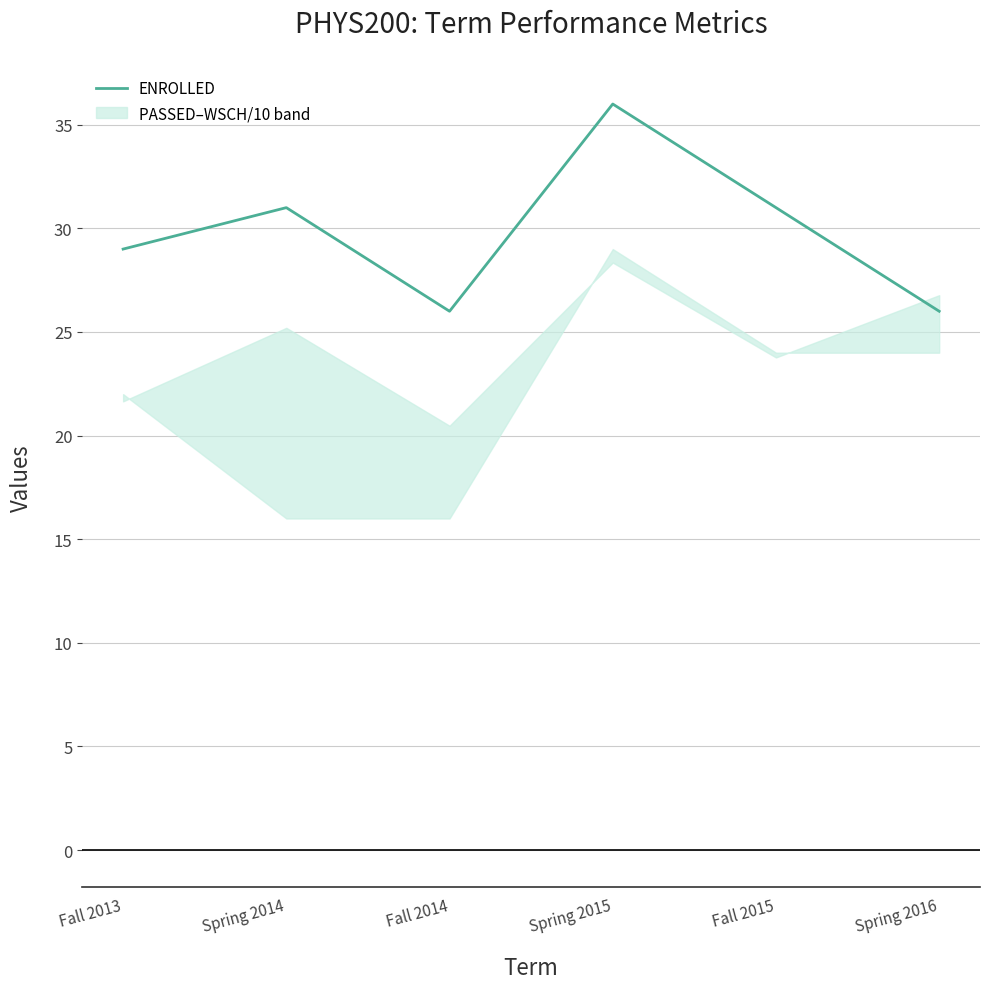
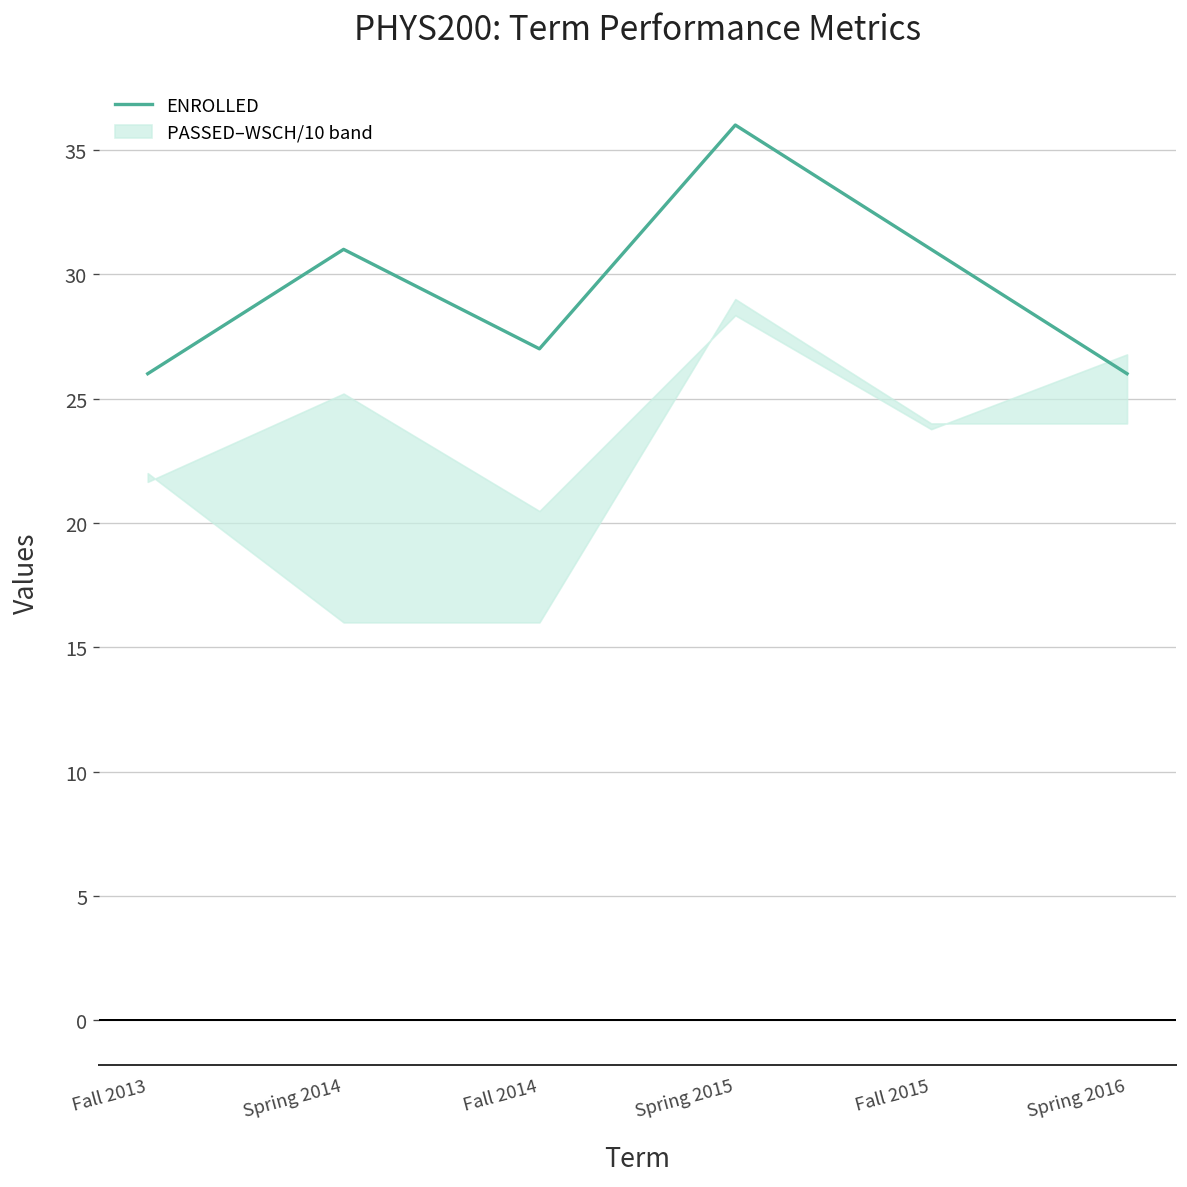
ENROLLED, Fall 2013: 29 -> 26
ENROLLED, Fall 2014: 26 -> 27
